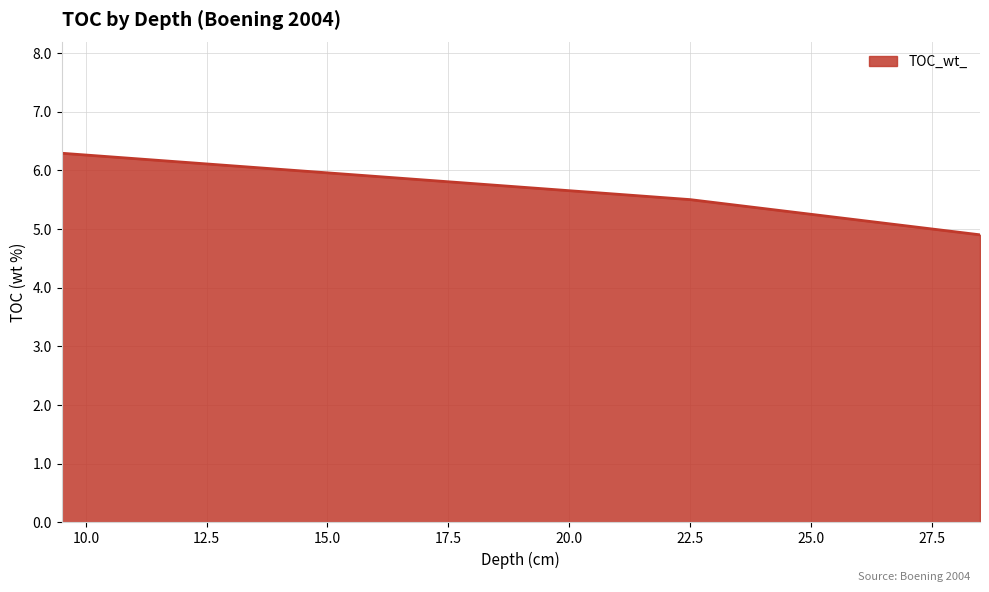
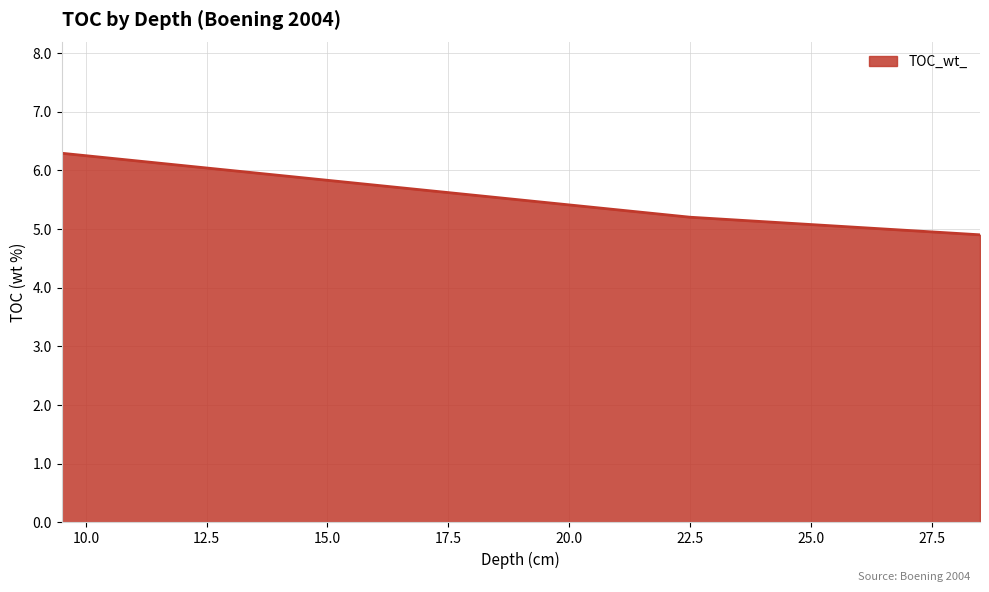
22.5: 5.5 -> 5.2
